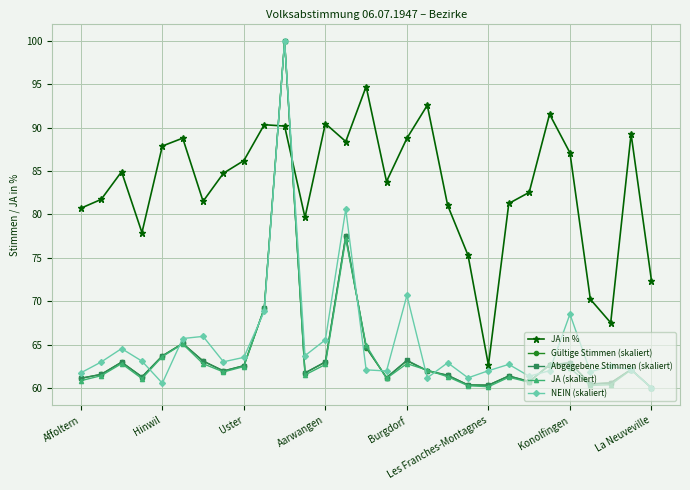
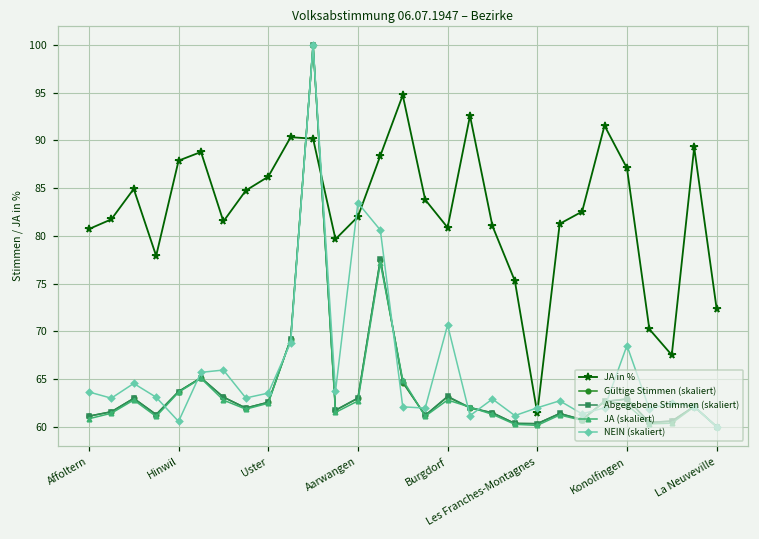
NEIN (skaliert), Affoltern: 62 -> 64
JA in %, Aarwangen: 90 -> 82
NEIN (skaliert), Aarwangen: 66 -> 83
JA in %, Burgdorf: 89 -> 81
JA in %, Les Franches-Montagnes: 63 -> 61
